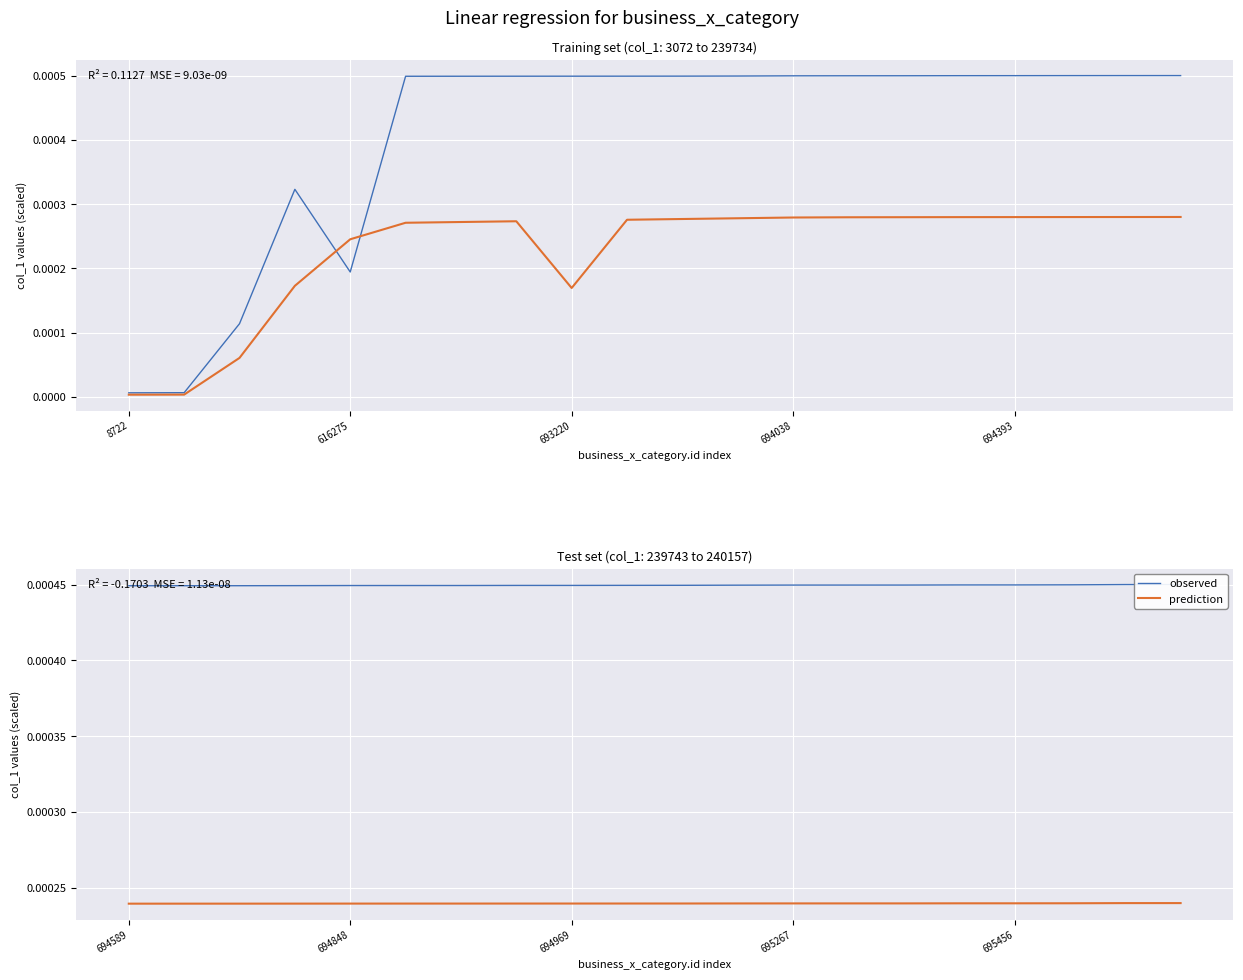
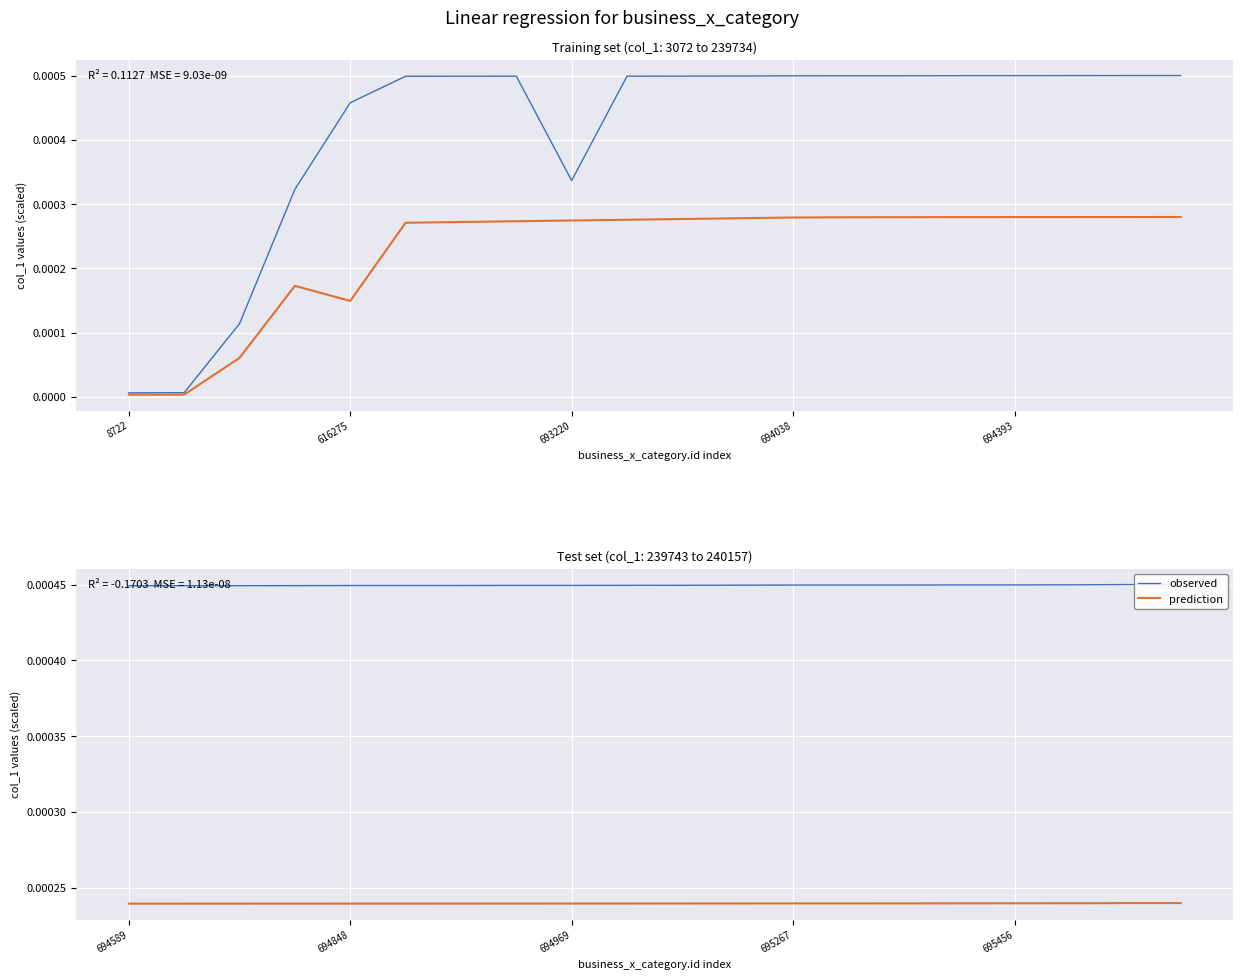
Training set (col_1: 3072 to 239734), observed, 616275: 0.00019 -> 0.00046
Training set (col_1: 3072 to 239734), prediction, 616275: 0.00025 -> 0.00015
Training set (col_1: 3072 to 239734), observed, 693220: 0.00050 -> 0.00034
Training set (col_1: 3072 to 239734), prediction, 693220: 0.00017 -> 0.00027
